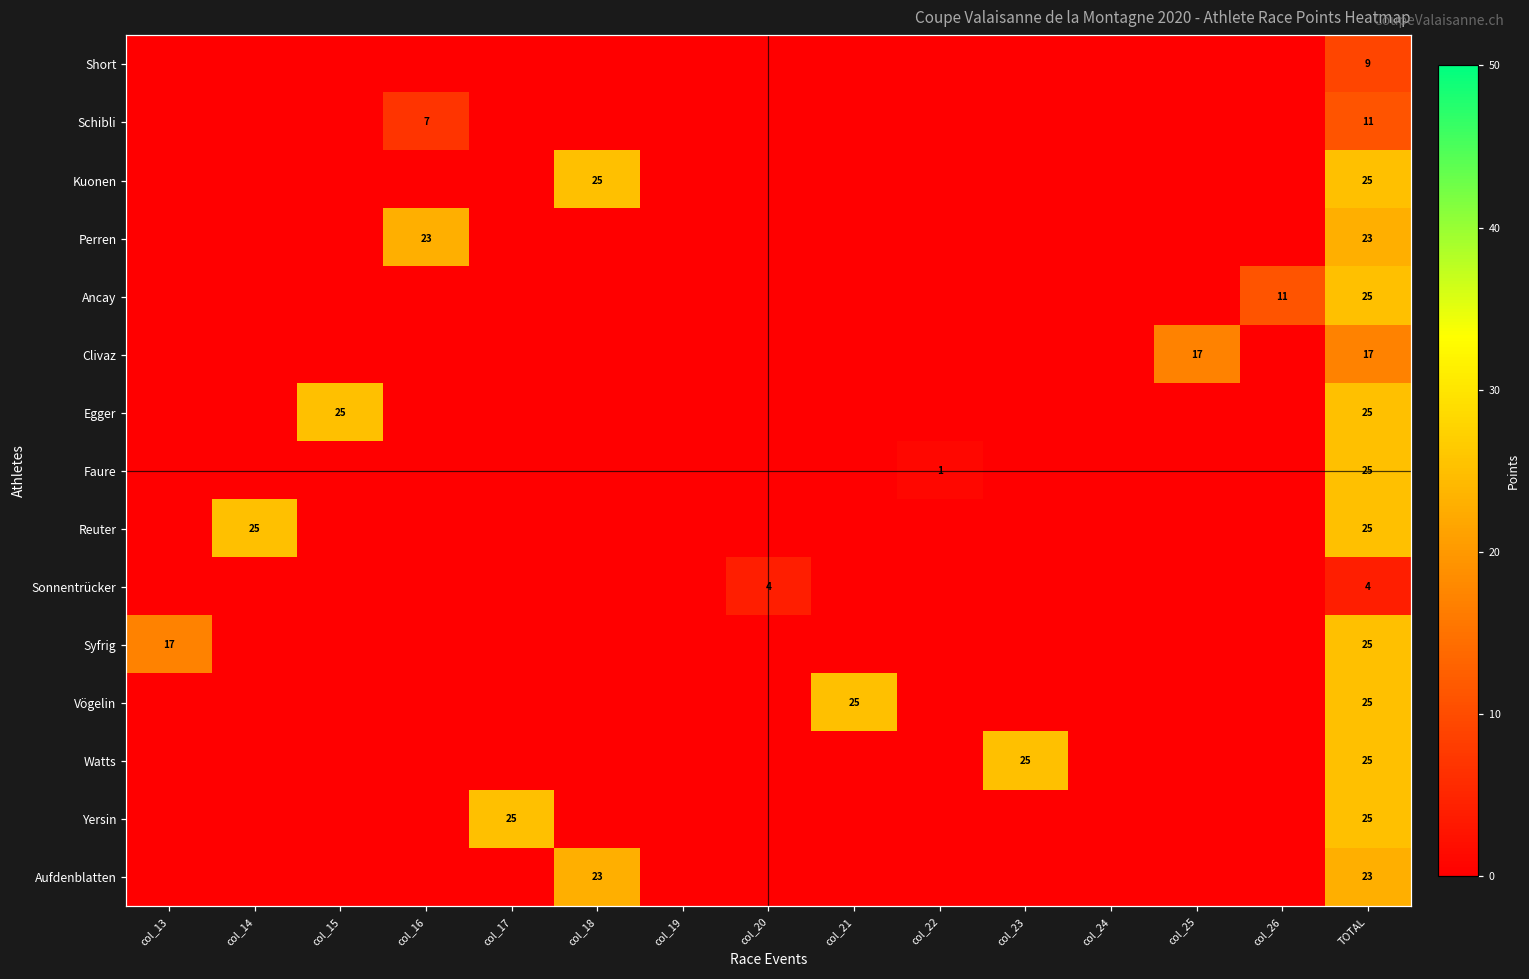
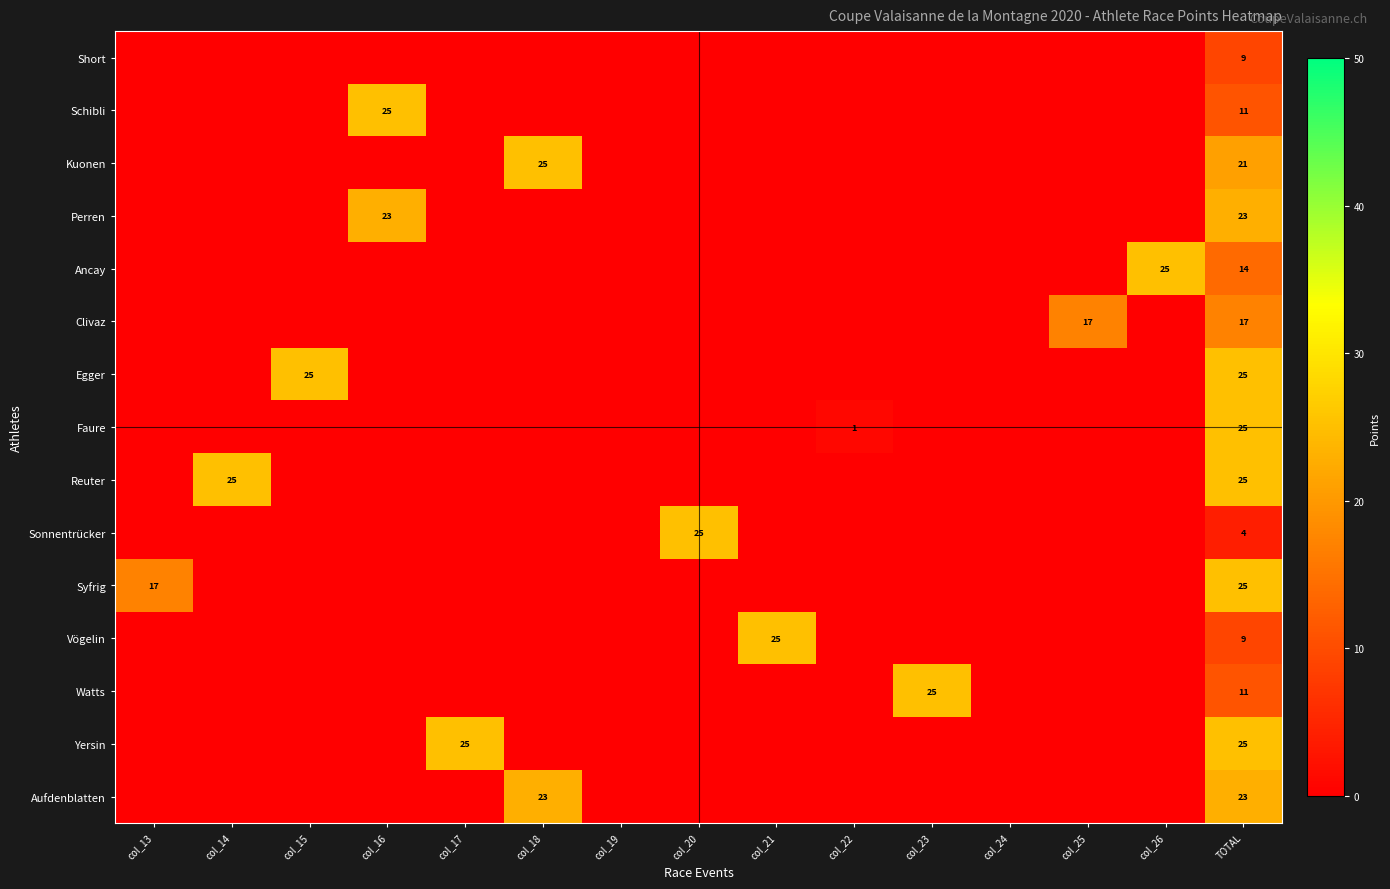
Schibli, col_16: 7 -> 25
Kuonen, TOTAL: 25 -> 21
Ancay, col_26: 11 -> 25
Ancay, TOTAL: 25 -> 14
Sonnentrücker, col_20: 4 -> 25
Vögelin, TOTAL: 25 -> 9
Watts, TOTAL: 25 -> 11
